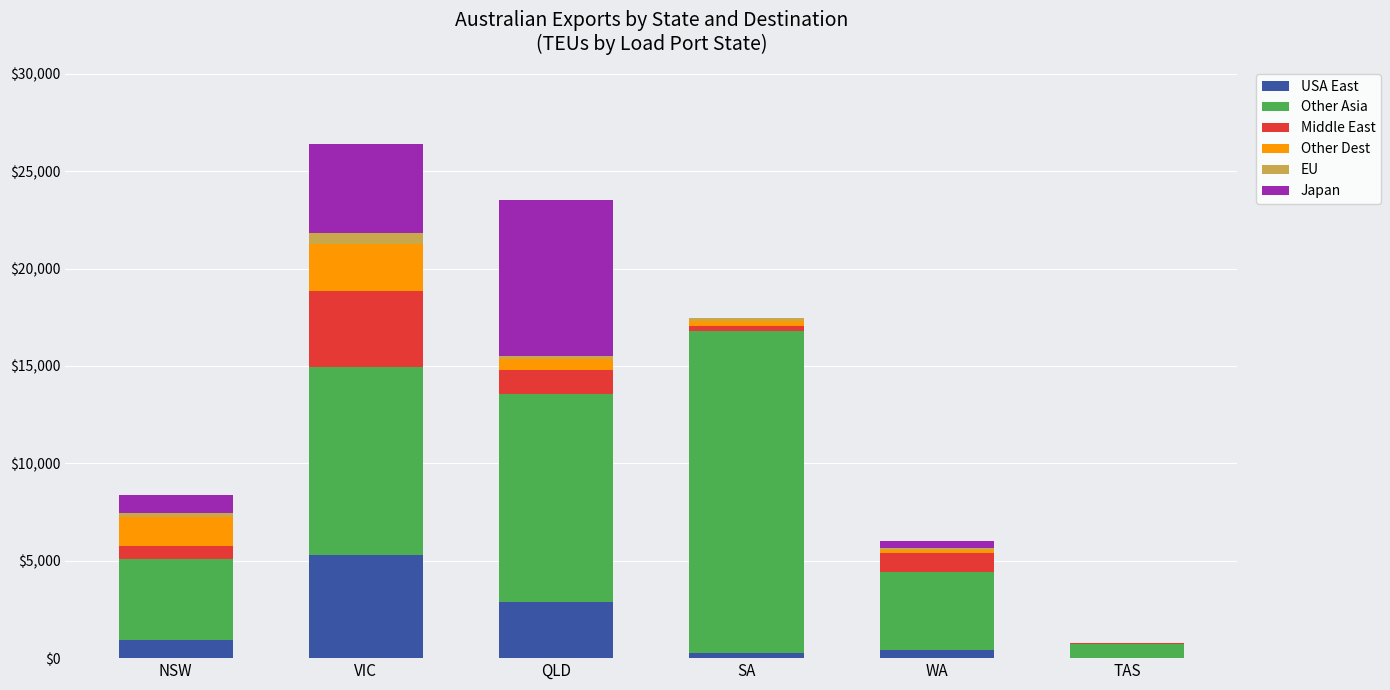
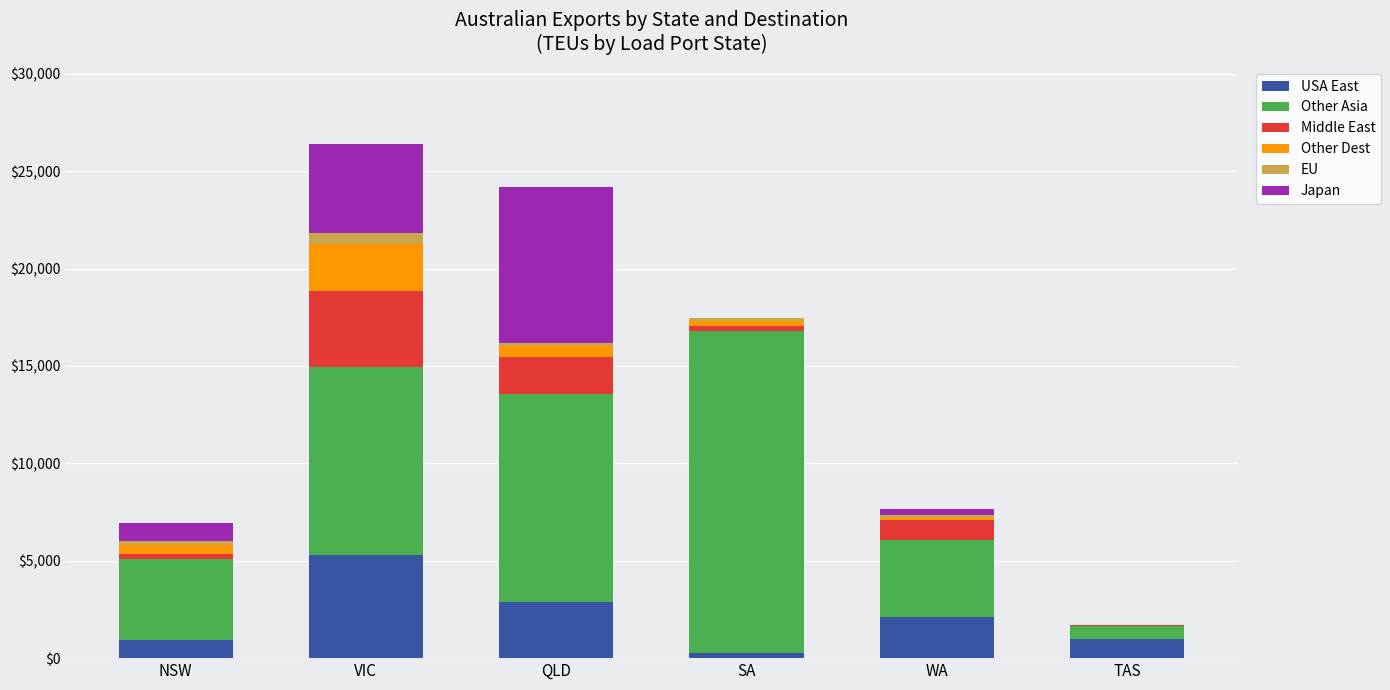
Middle East, NSW: $700 -> $200
Other Dest, NSW: $1,500 -> $400
Middle East, QLD: $1,300 -> $1,900
USA East, WA: $400 -> $2,100
USA East, TAS: $0 -> $1,000
